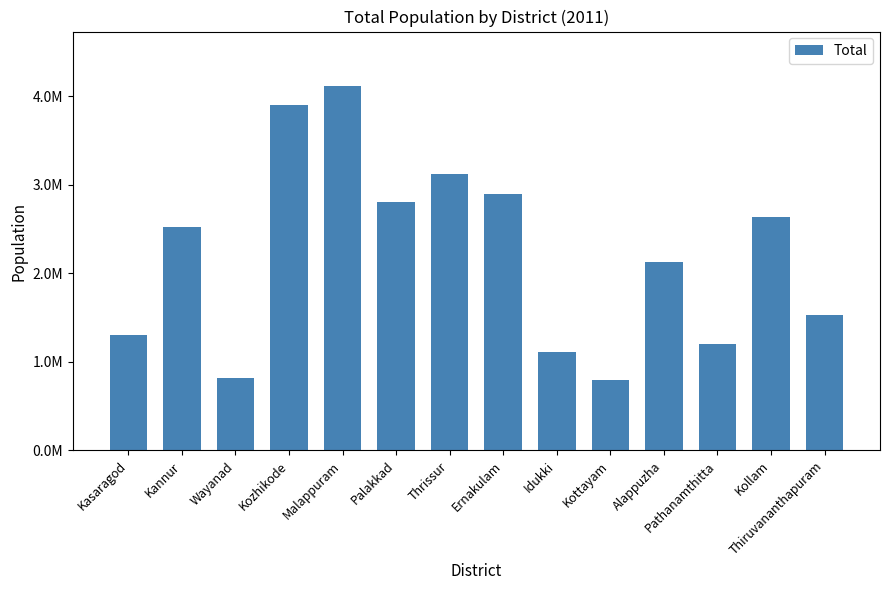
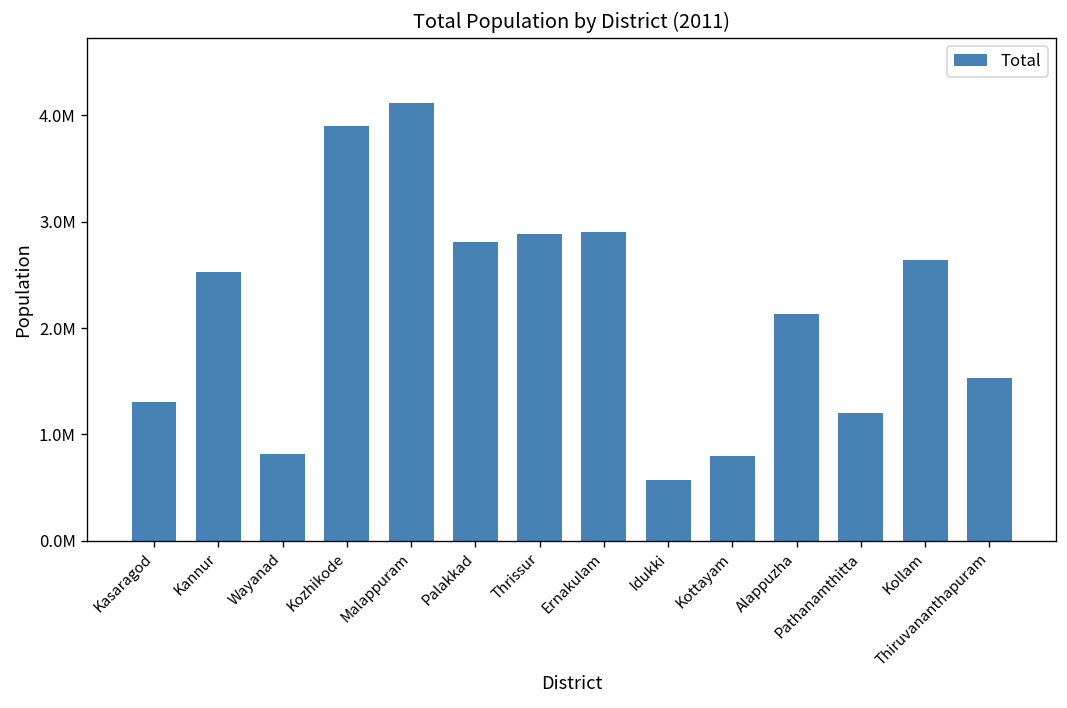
Thrissur: 3100000 -> 2900000
Idukki: 1100000 -> 600000
